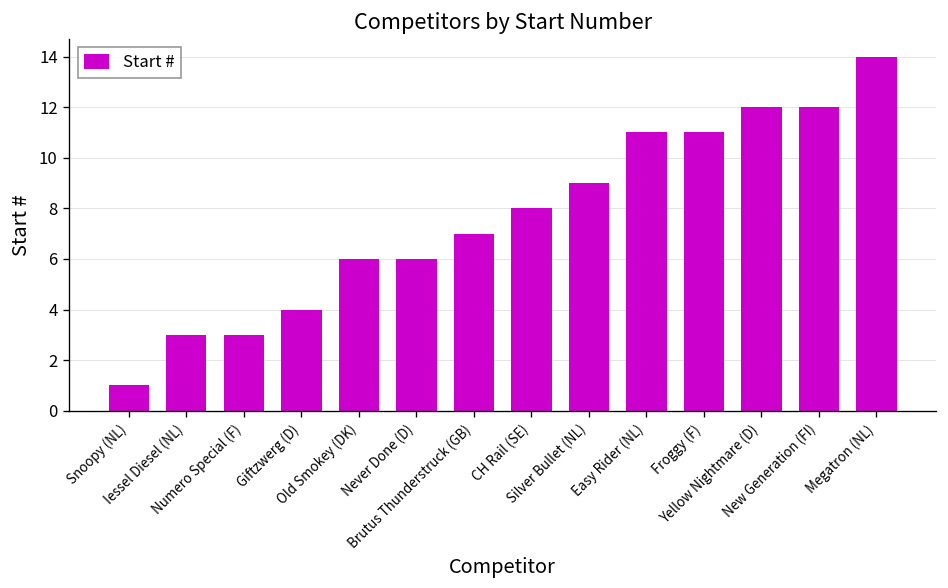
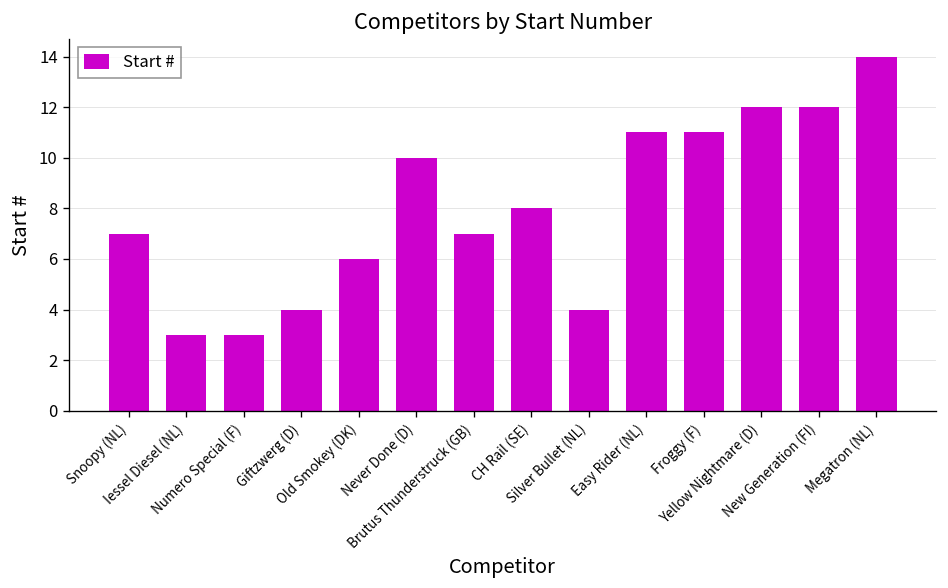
Snoopy (NL): 1 -> 7
Never Done (D): 6 -> 10
Silver Bullet (NL): 9 -> 4
